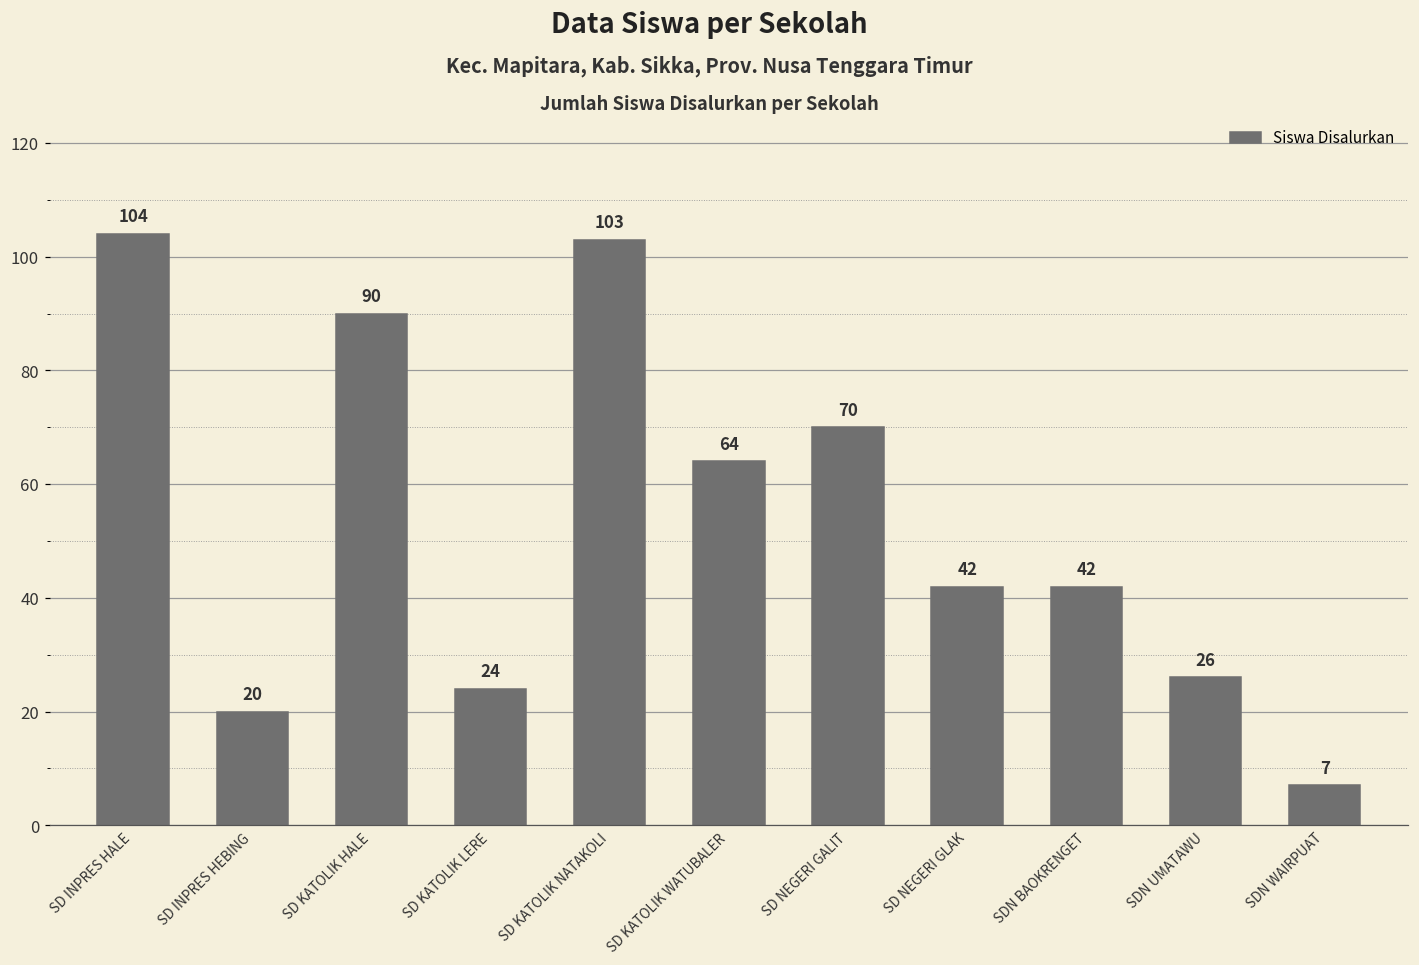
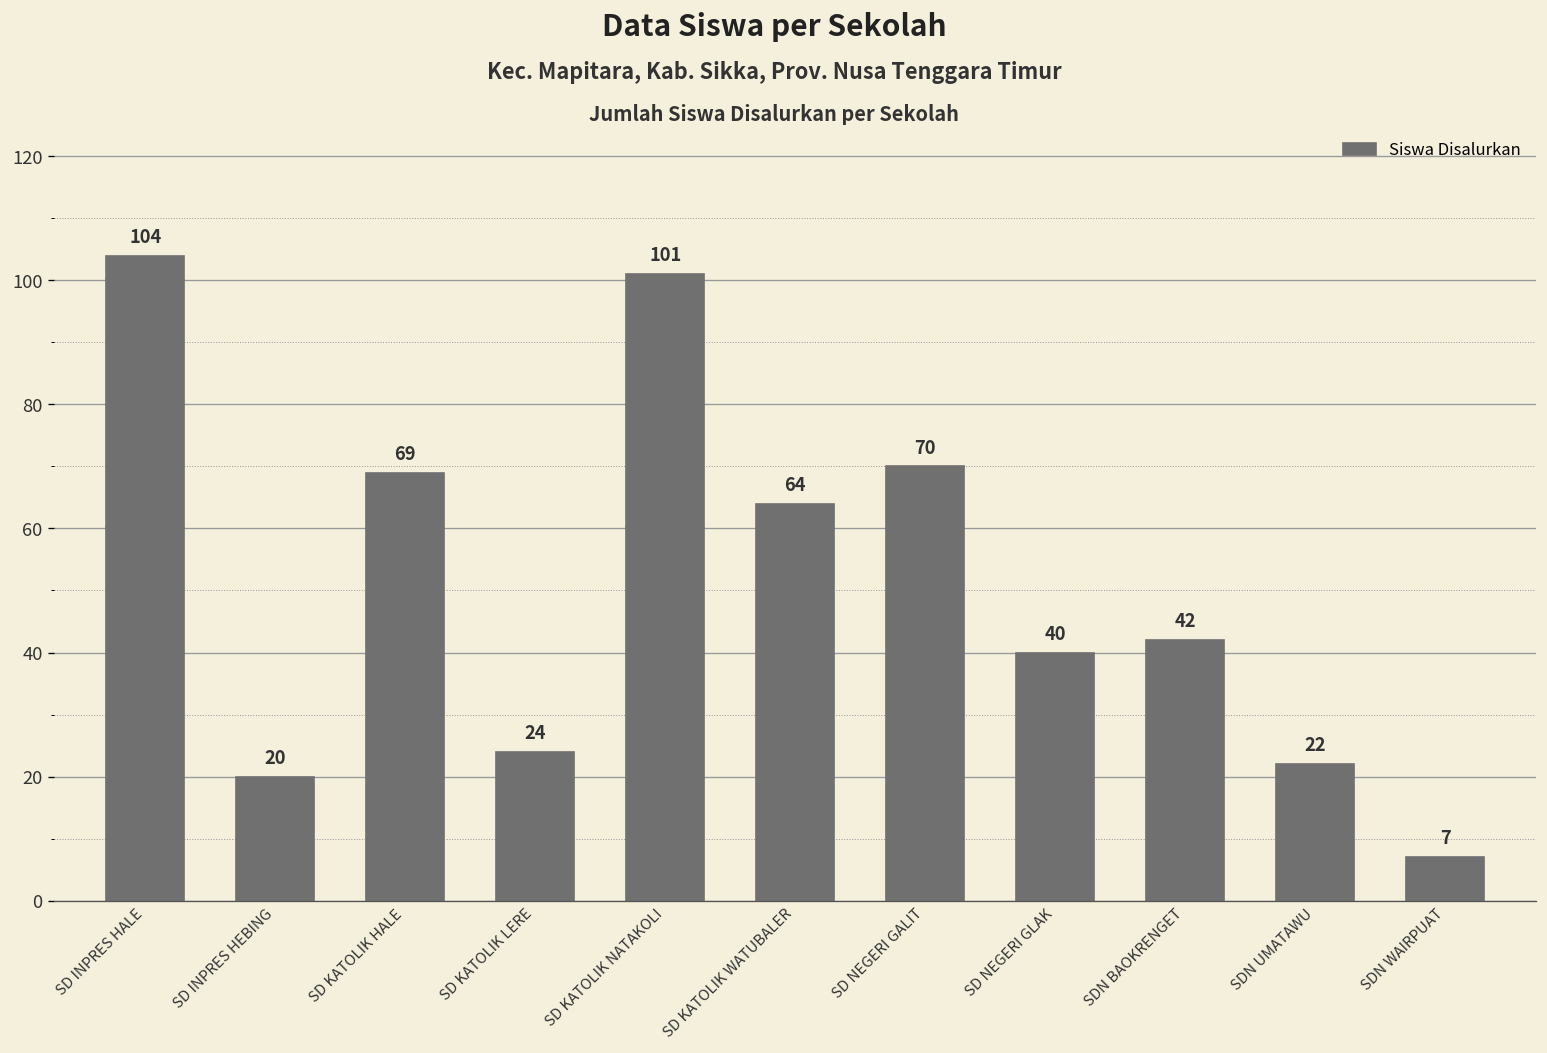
SD KATOLIK HALE: 90 -> 69
SD KATOLIK NATAKOLI: 103 -> 101
SD NEGERI GLAK: 42 -> 40
SDN UMATAWU: 26 -> 22
